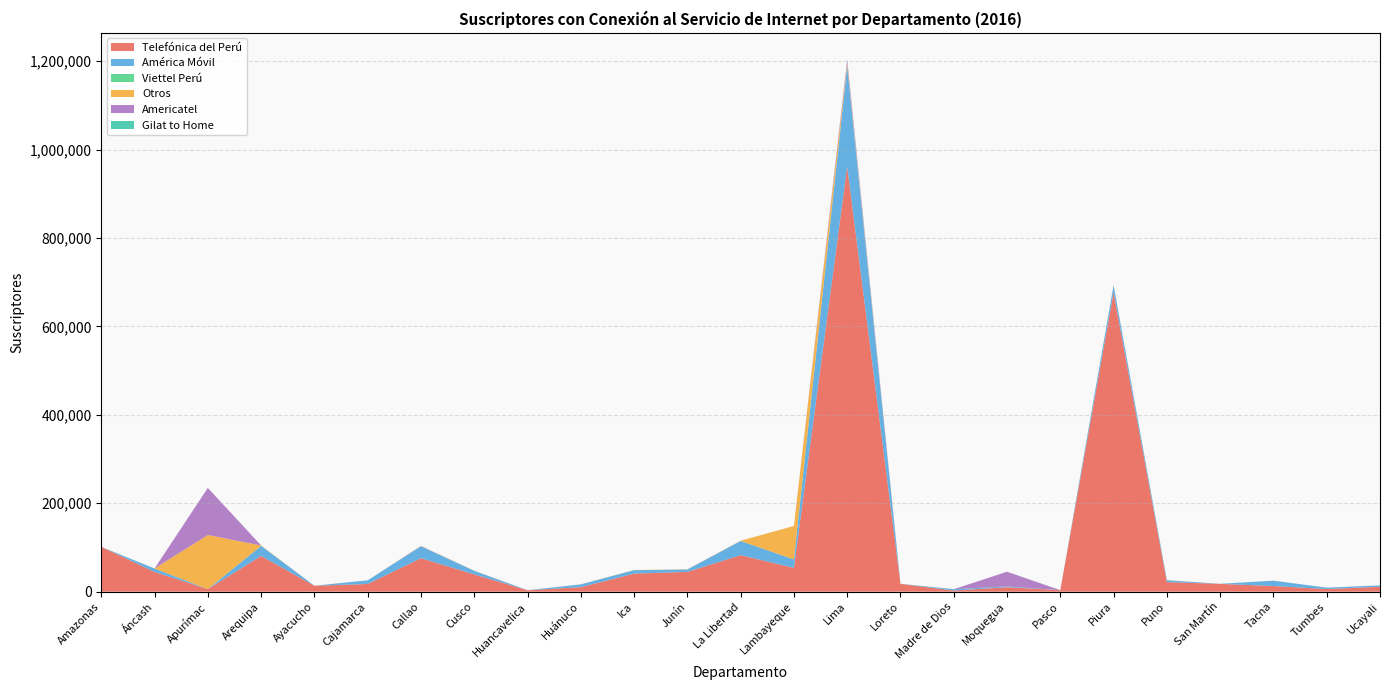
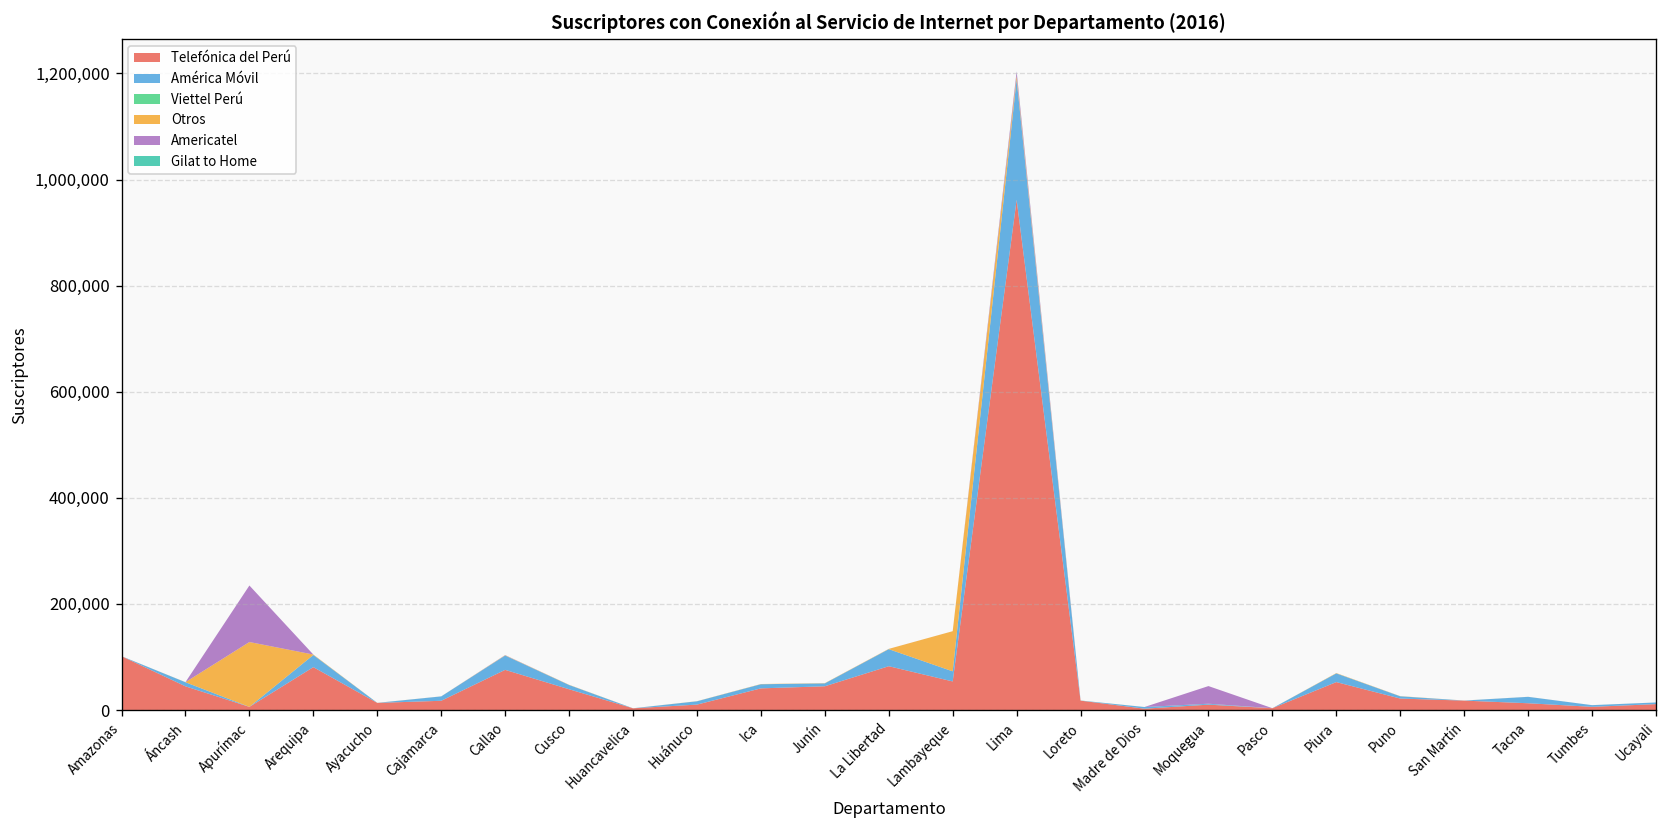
Telefónica del Perú, Piura: 680,000 -> 50,000
